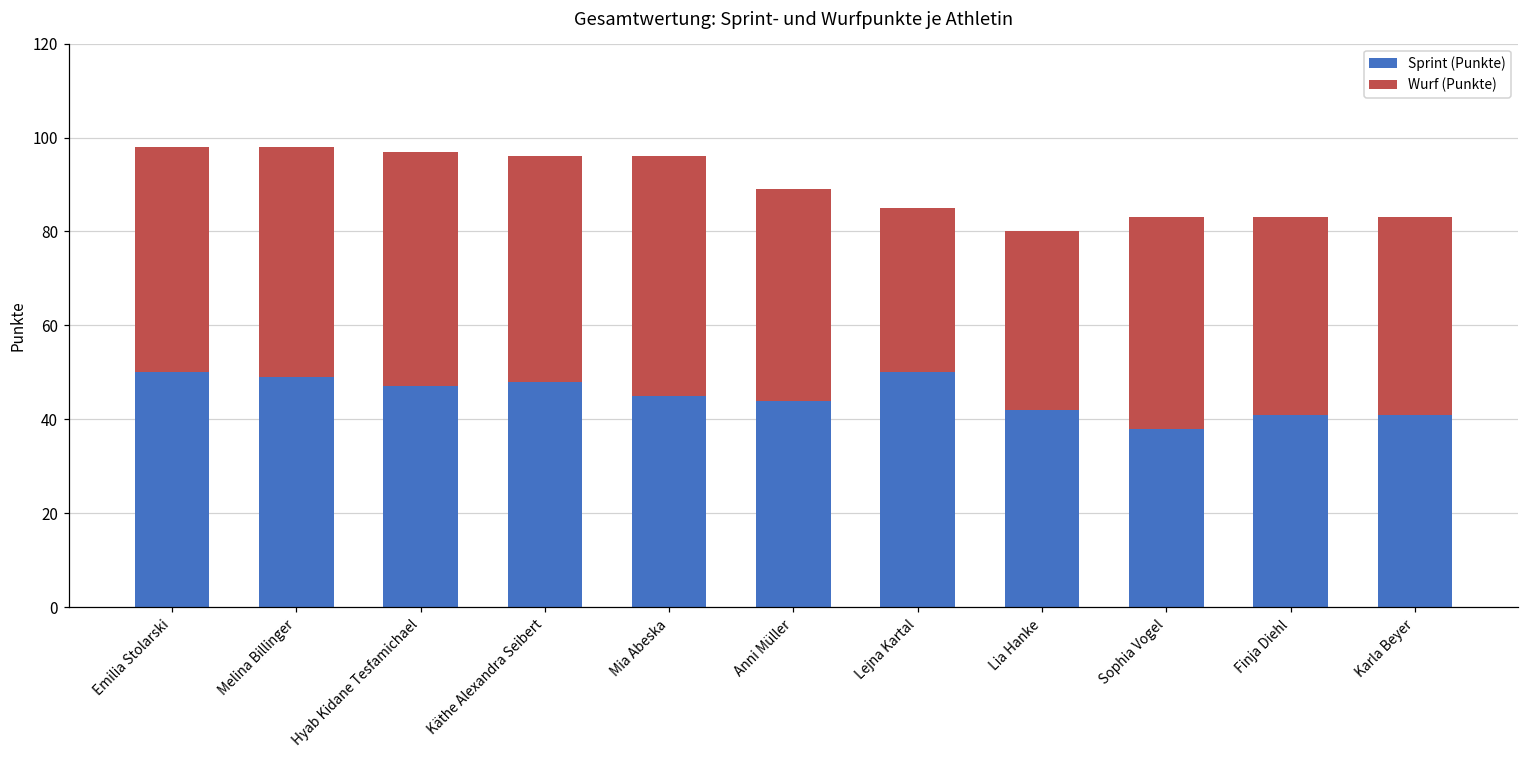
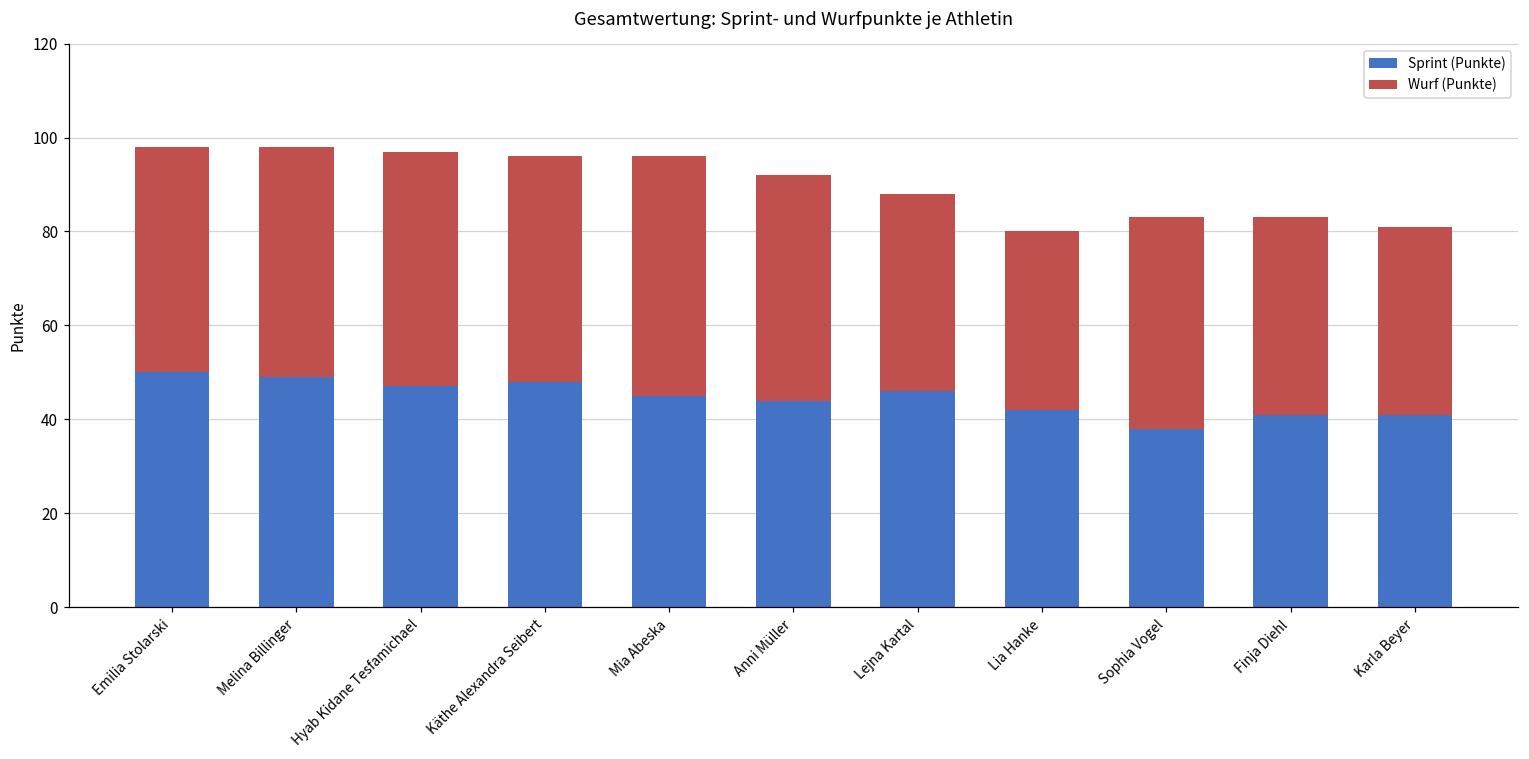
Wurf (Punkte), Anni Müller: 45 -> 48
Sprint (Punkte), Lejna Kartal: 50 -> 46
Wurf (Punkte), Lejna Kartal: 35 -> 42
Wurf (Punkte), Karla Beyer: 42 -> 40
